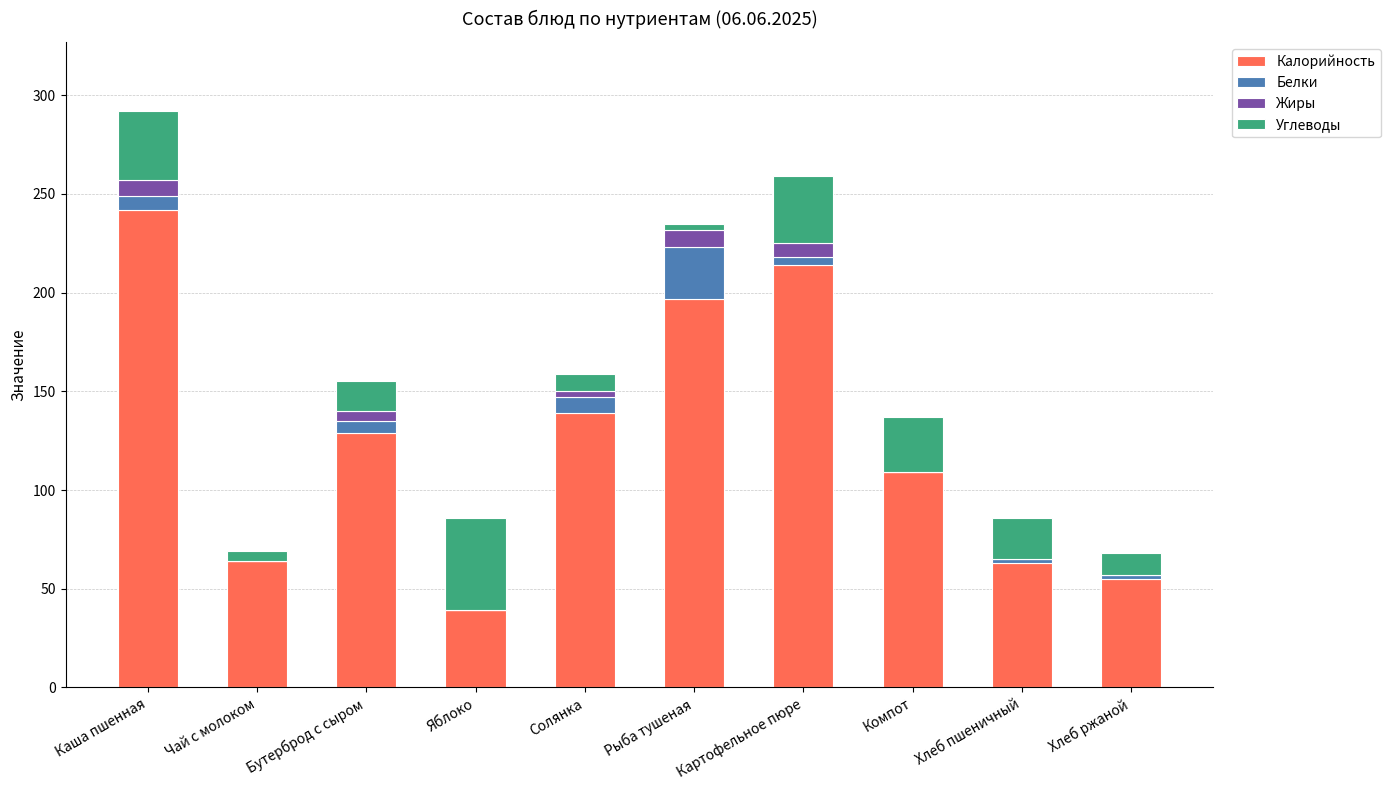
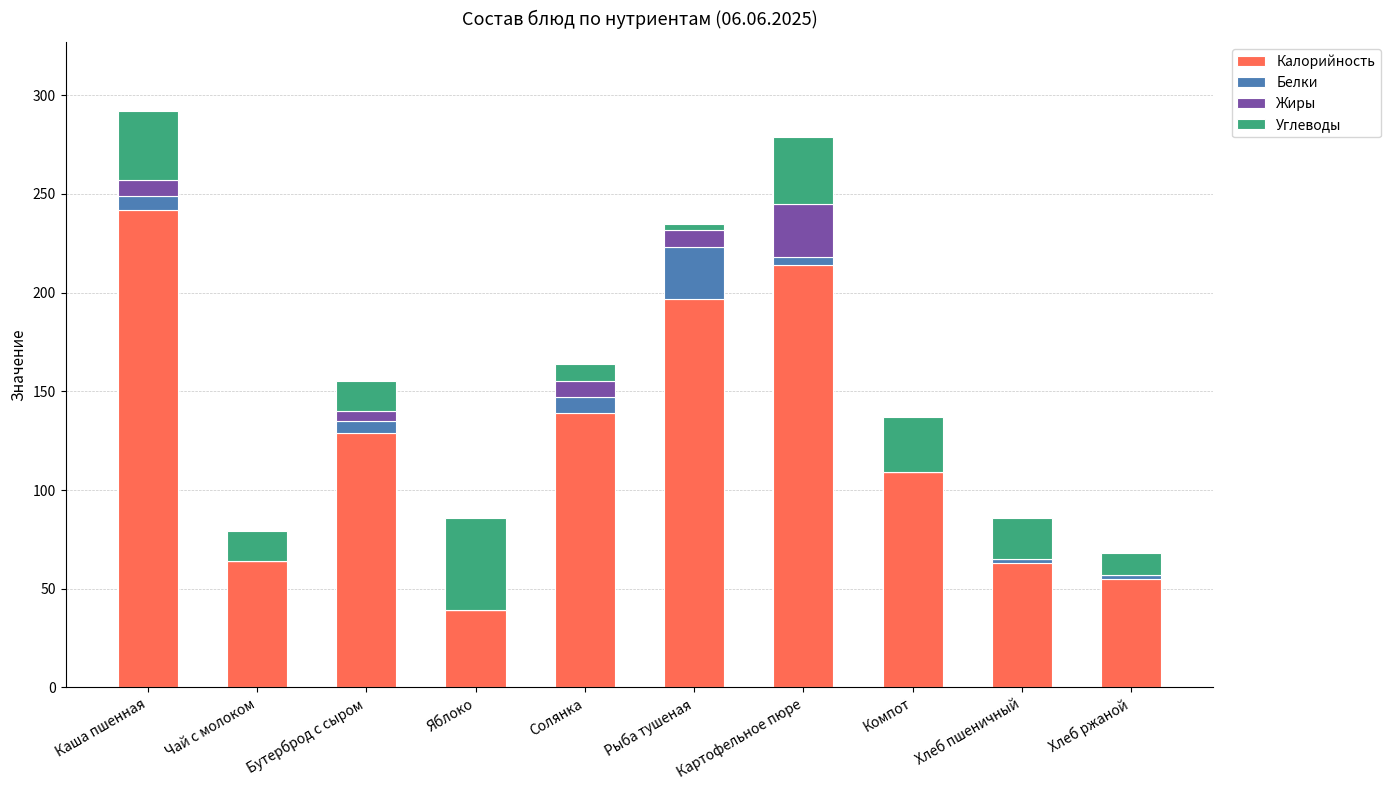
Углеводы, Чай с молоком: 5 -> 15
Жиры, Солянка: 3 -> 8
Жиры, Картофельное пюре: 7 -> 27
